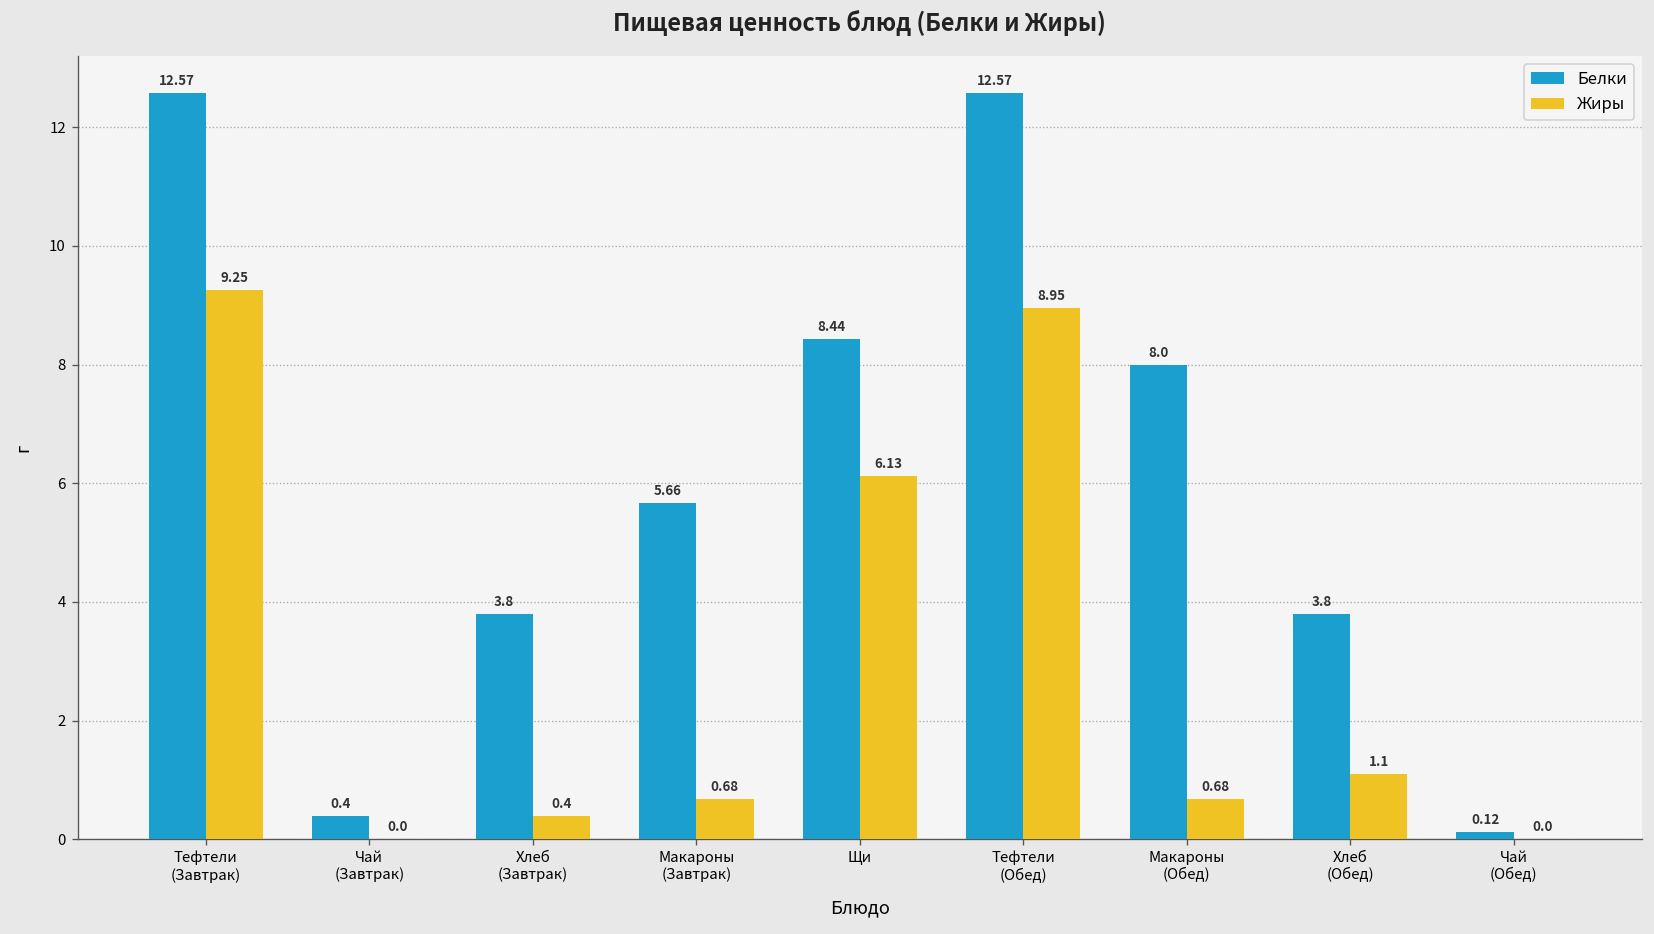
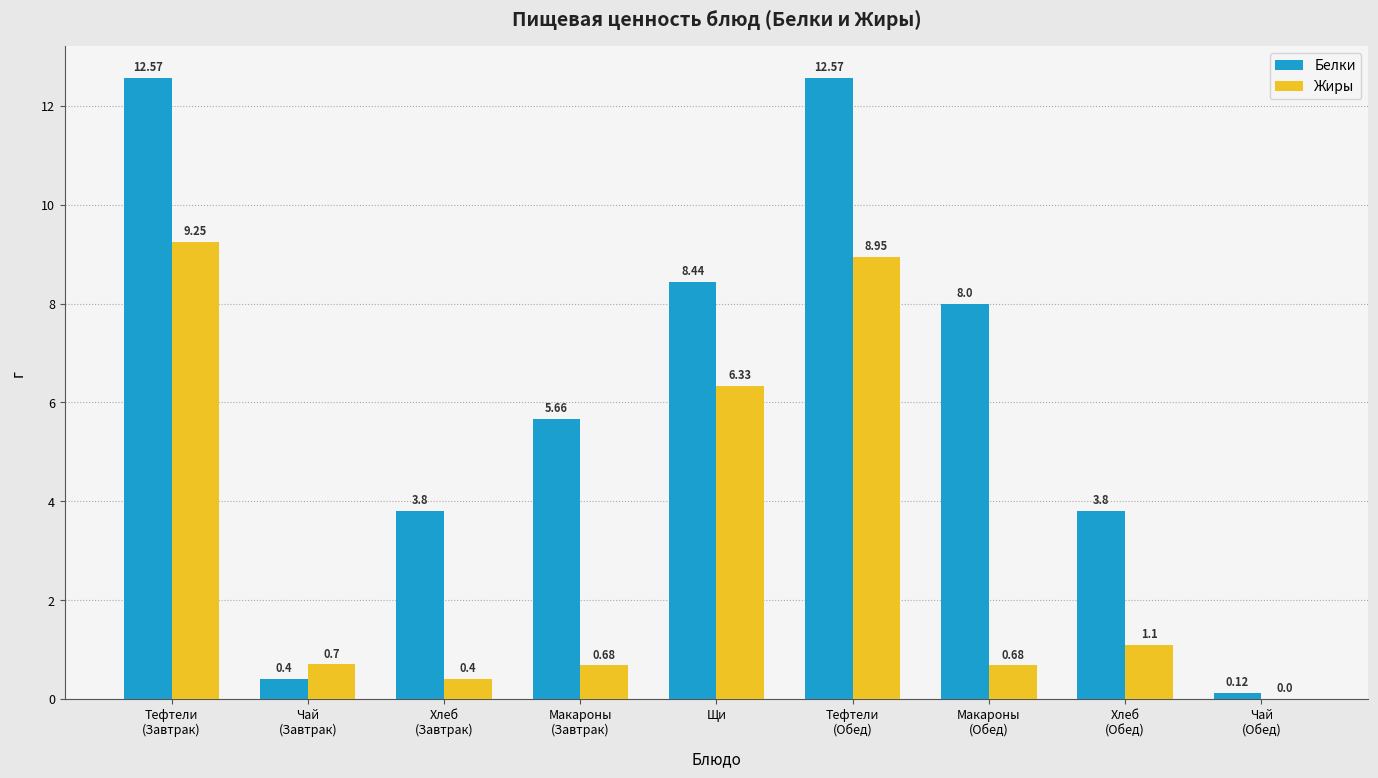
Жиры, Чай (Завтрак): 0.0 -> 0.7
Жиры, Щи: 6.13 -> 6.33
